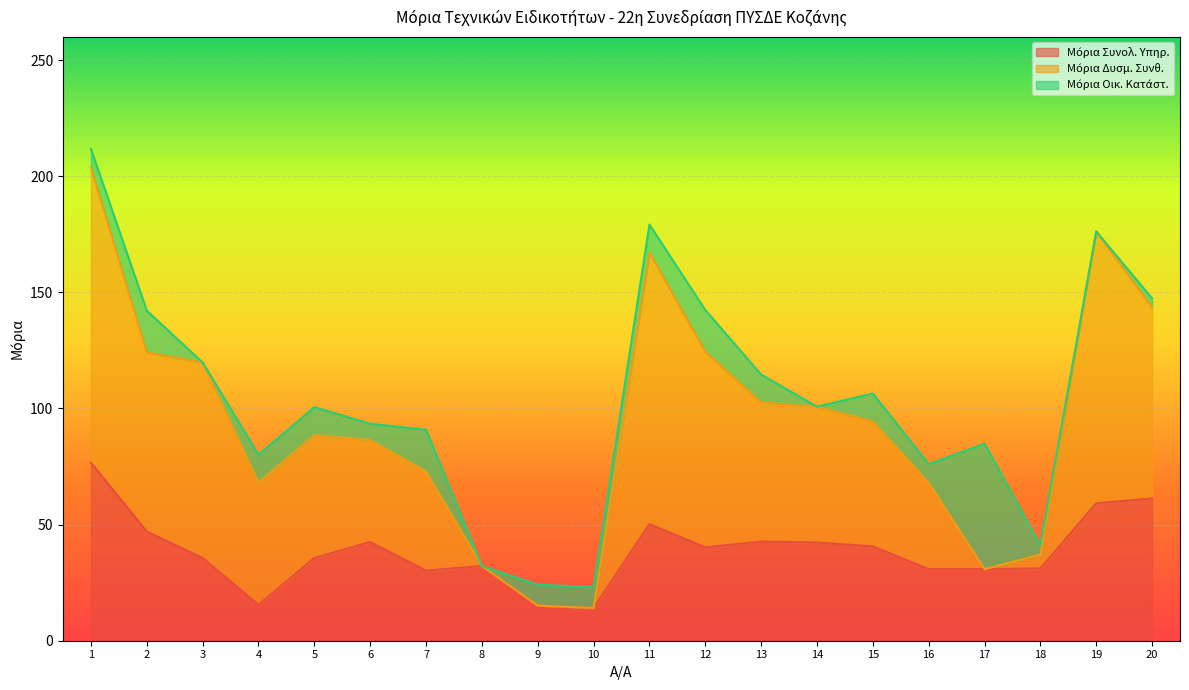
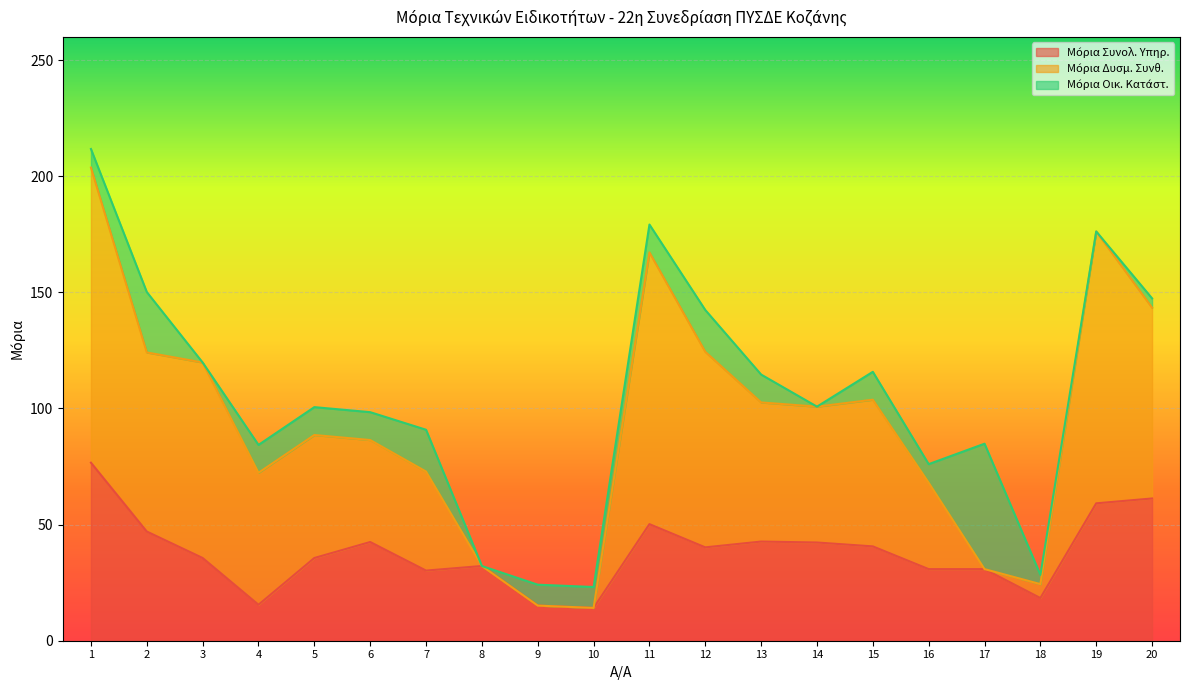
Μόρια Οικ. Κατάστ., 2: 18 -> 26
Μόρια Δυσμ. Συνθ., 4: 53 -> 57
Μόρια Οικ. Κατάστ., 6: 7 -> 12
Μόρια Δυσμ. Συνθ., 15: 54 -> 63
Μόρια Συνολ. Υπηρ., 18: 31 -> 18
